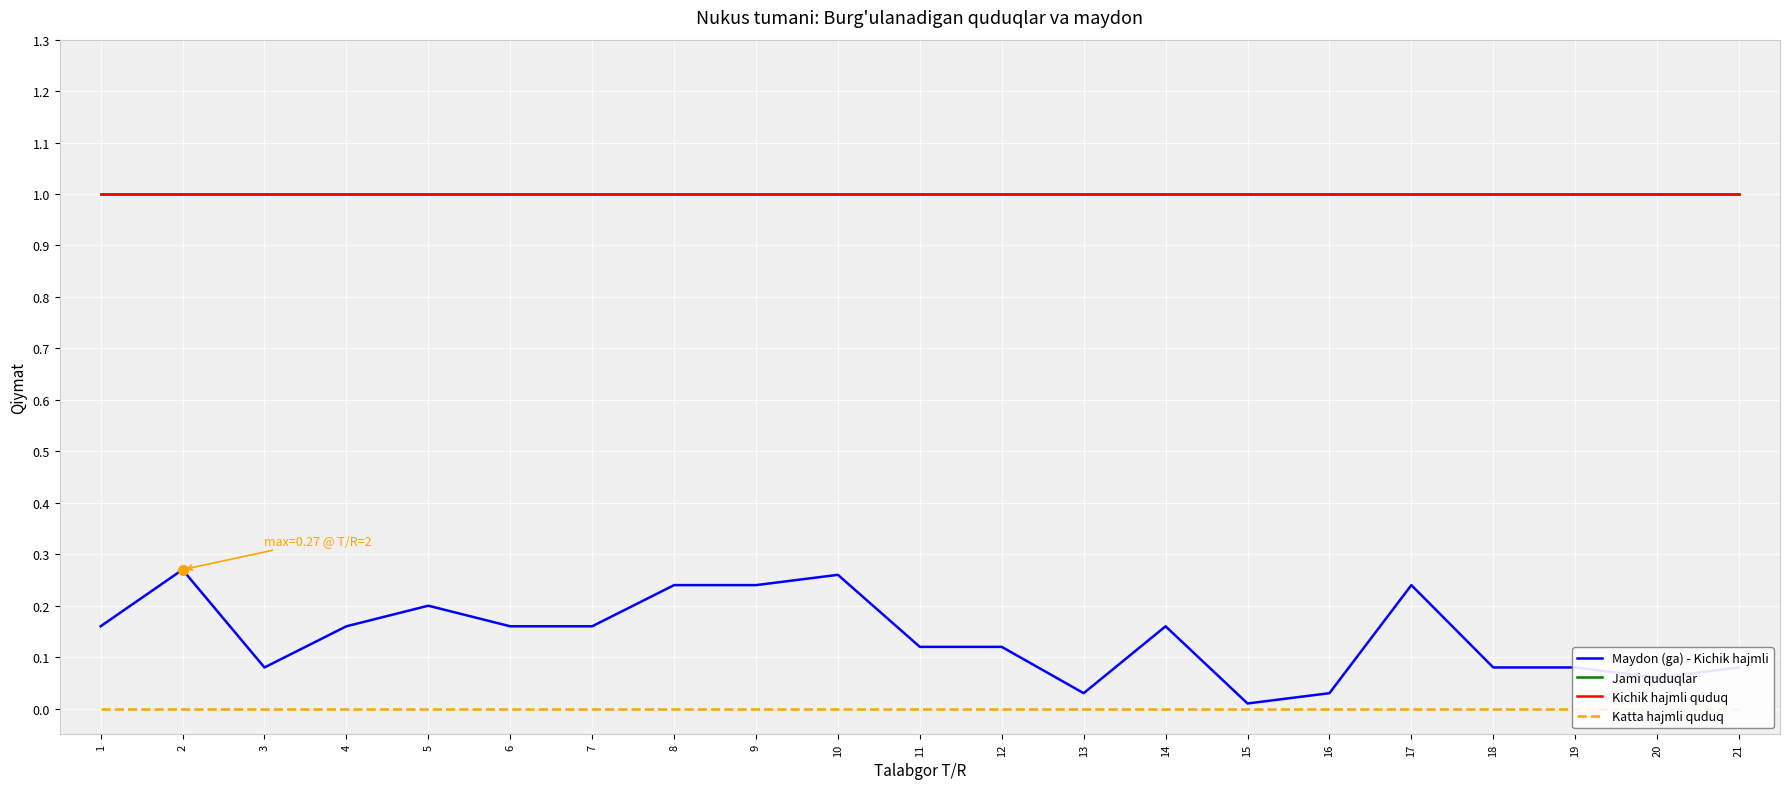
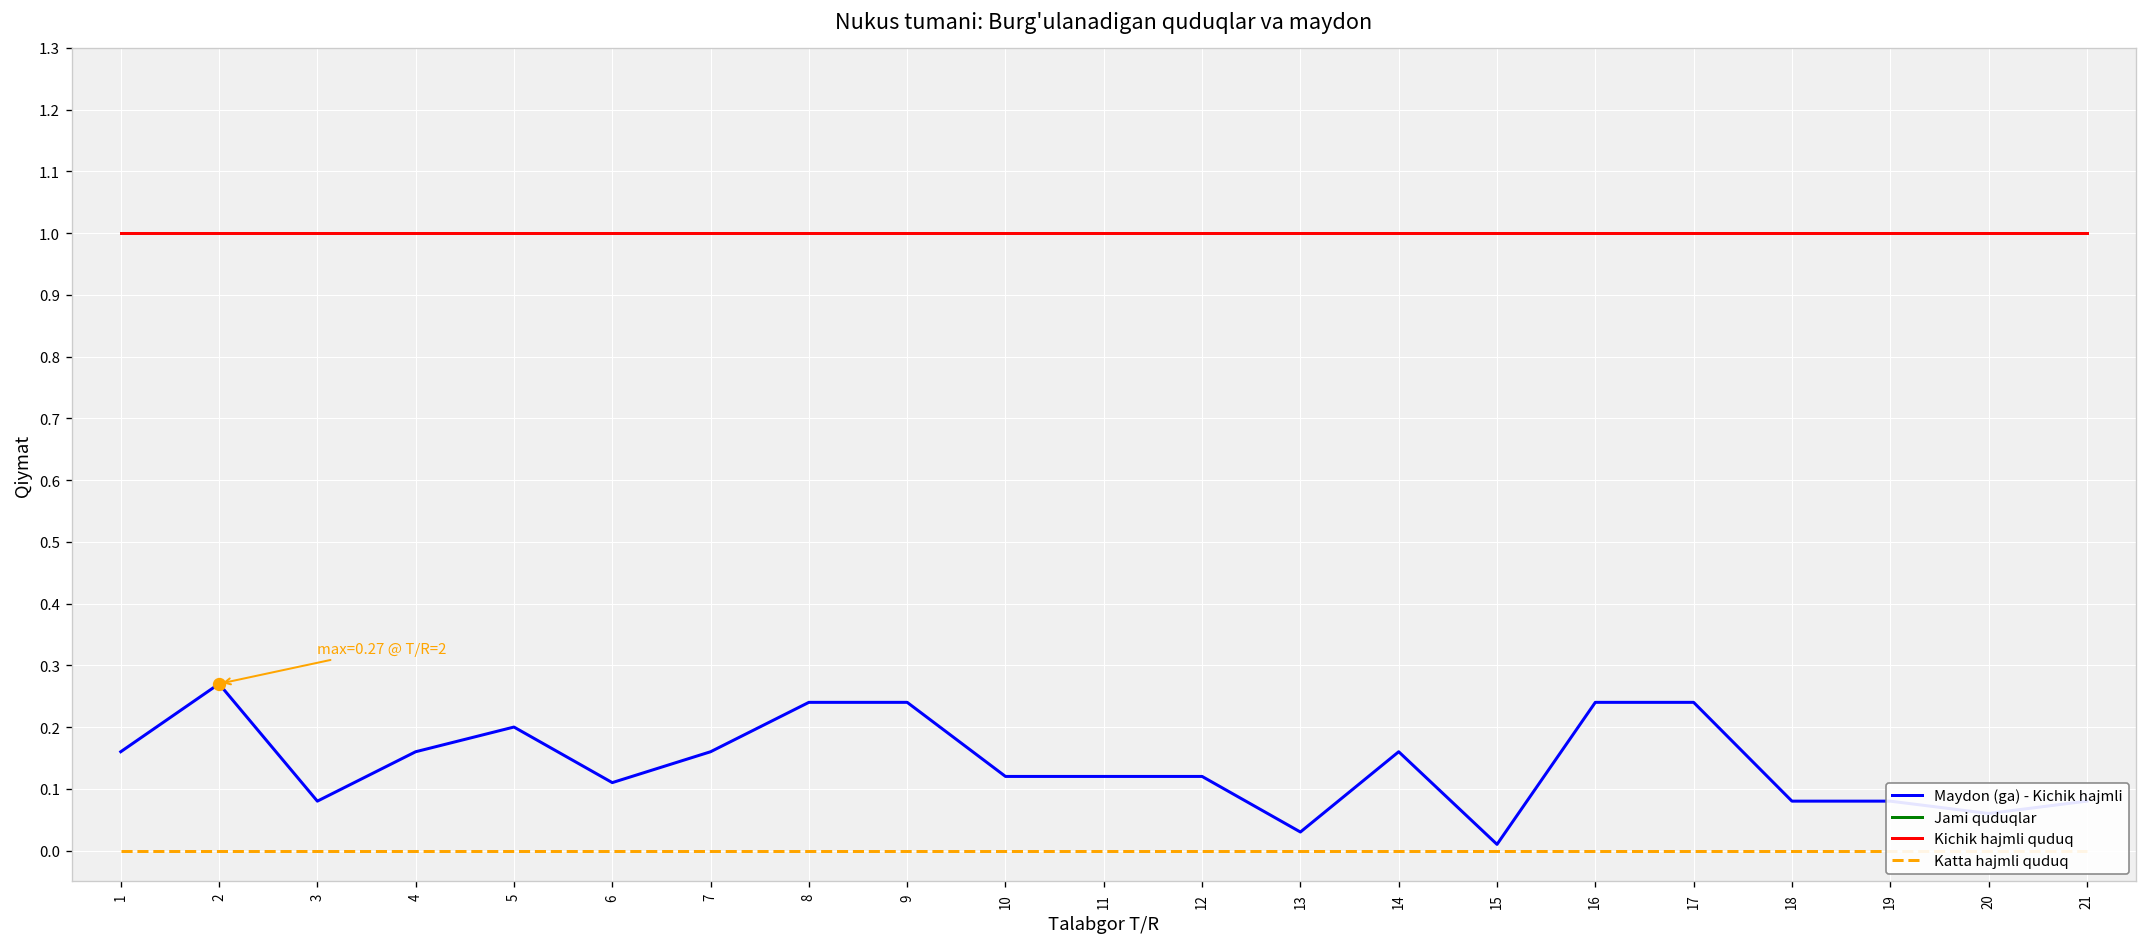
Maydon (ga) - Kichik hajmli, 6: 0.16 -> 0.11
Maydon (ga) - Kichik hajmli, 10: 0.26 -> 0.12
Maydon (ga) - Kichik hajmli, 16: 0.03 -> 0.24
